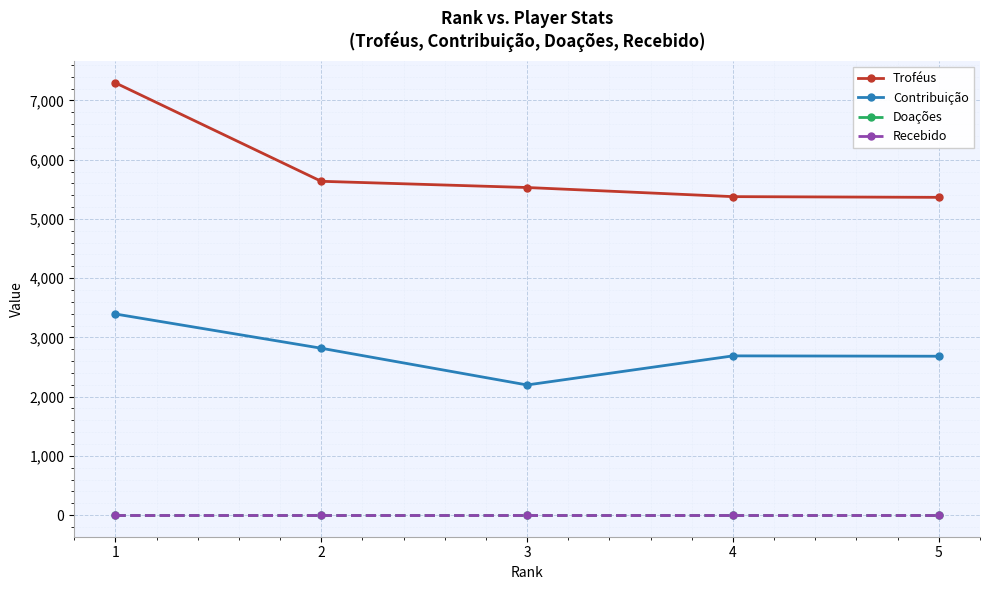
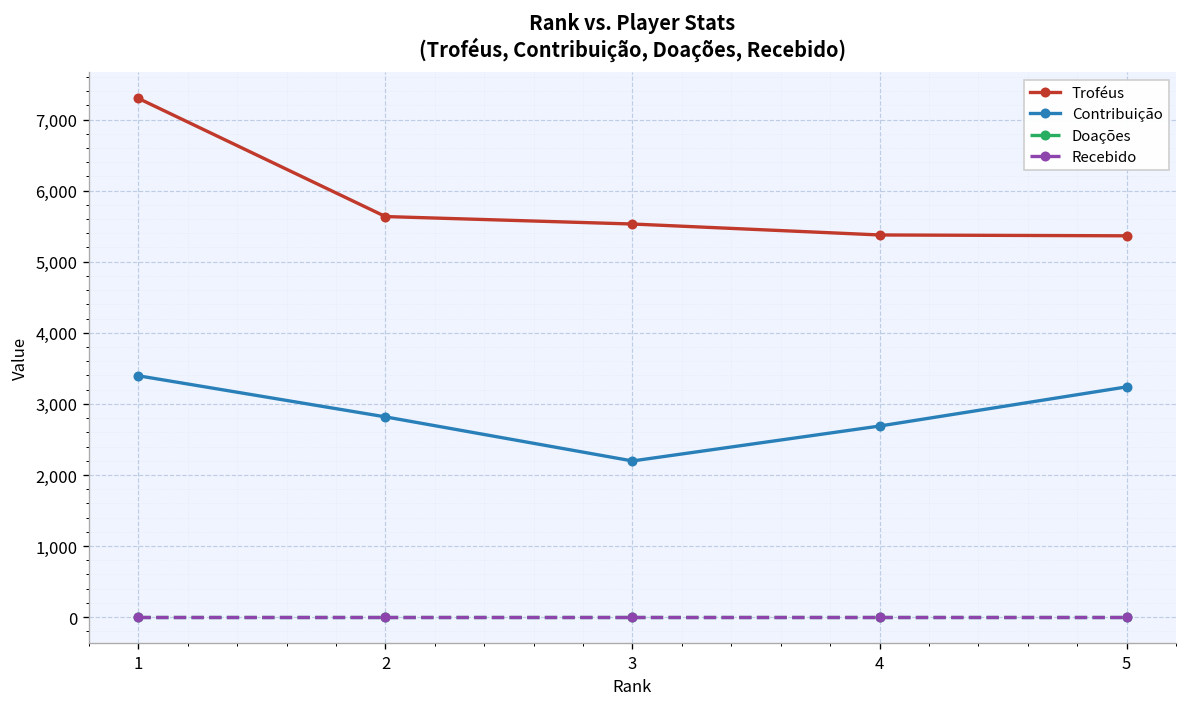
Contribuição, 5: 2,700 -> 3,200
